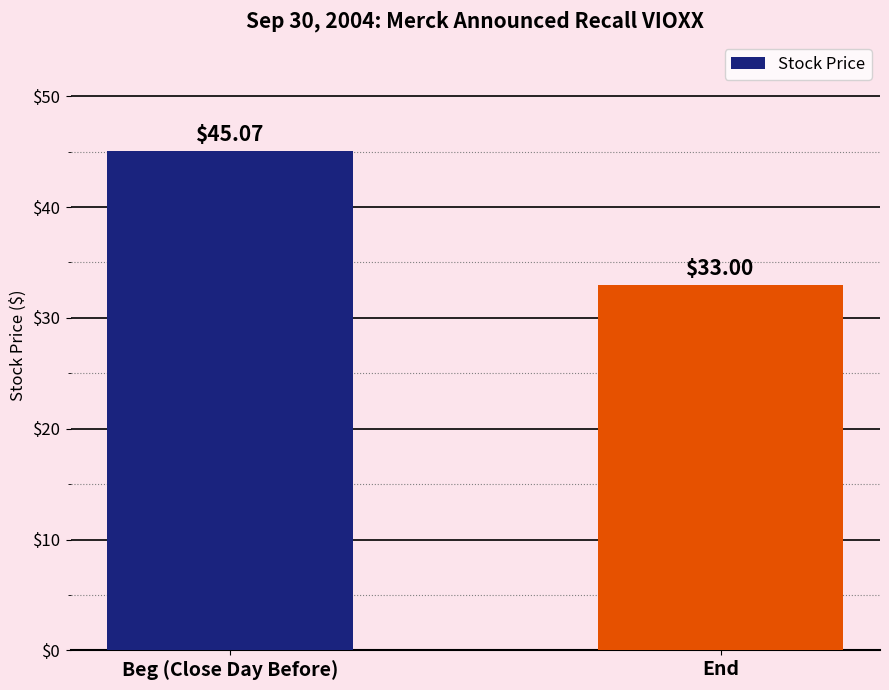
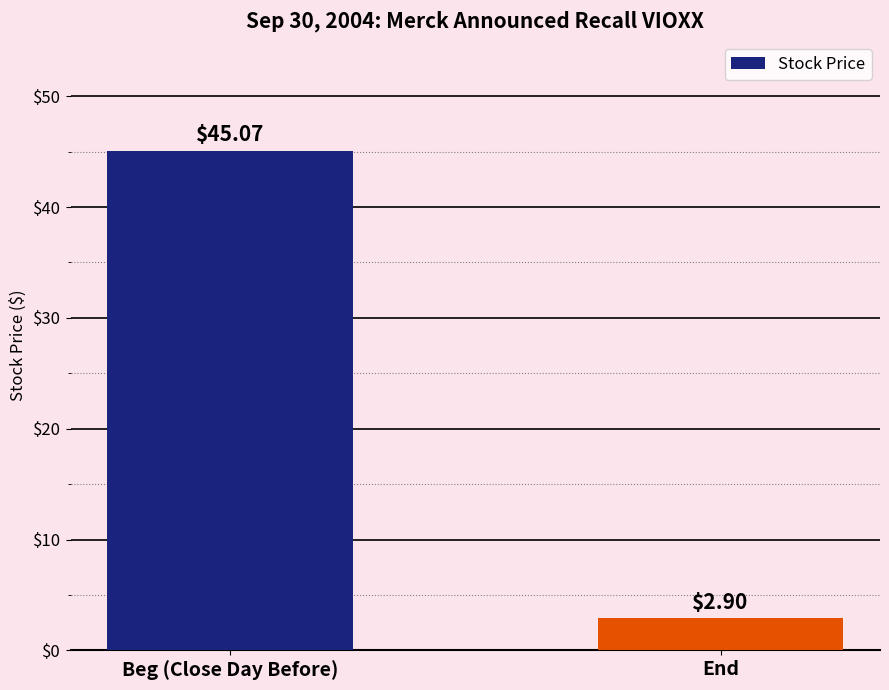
End: $33.00 -> $2.90
